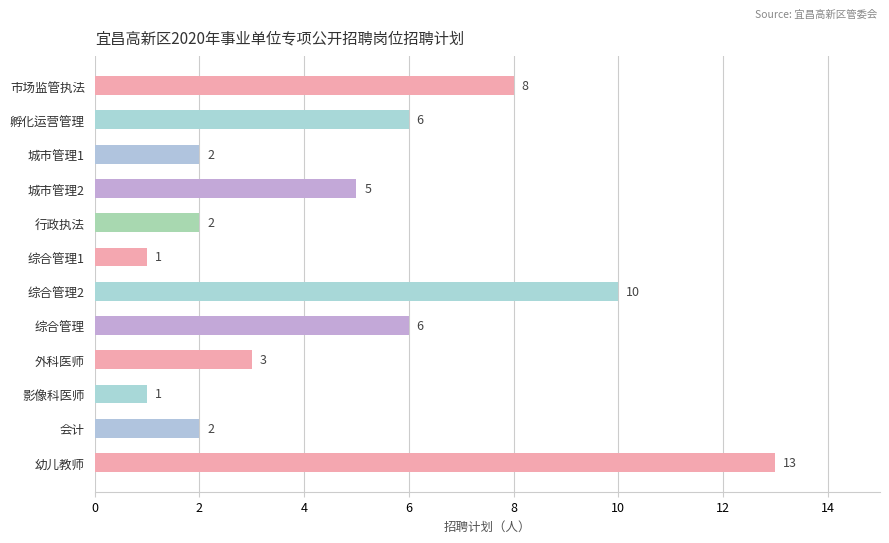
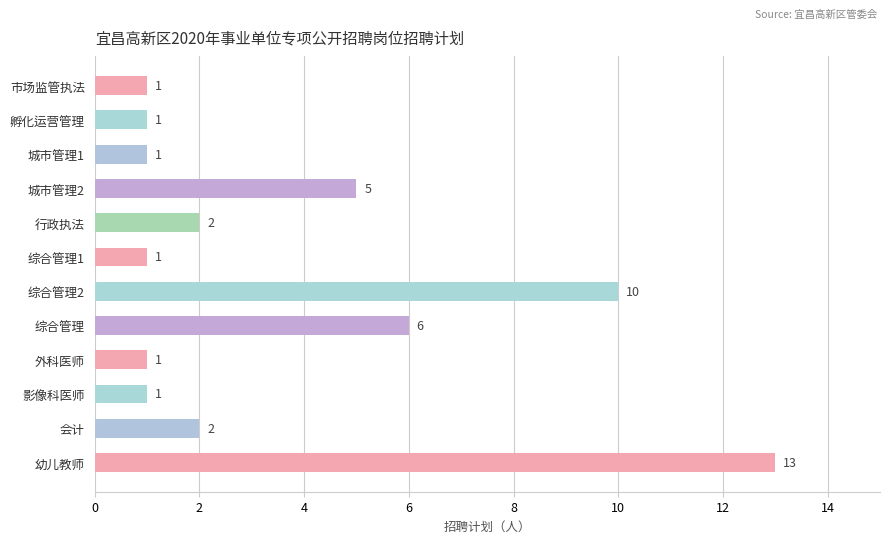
市场监管执法: 8 -> 1
孵化运营管理: 6 -> 1
城市管理1: 2 -> 1
外科医师: 3 -> 1
